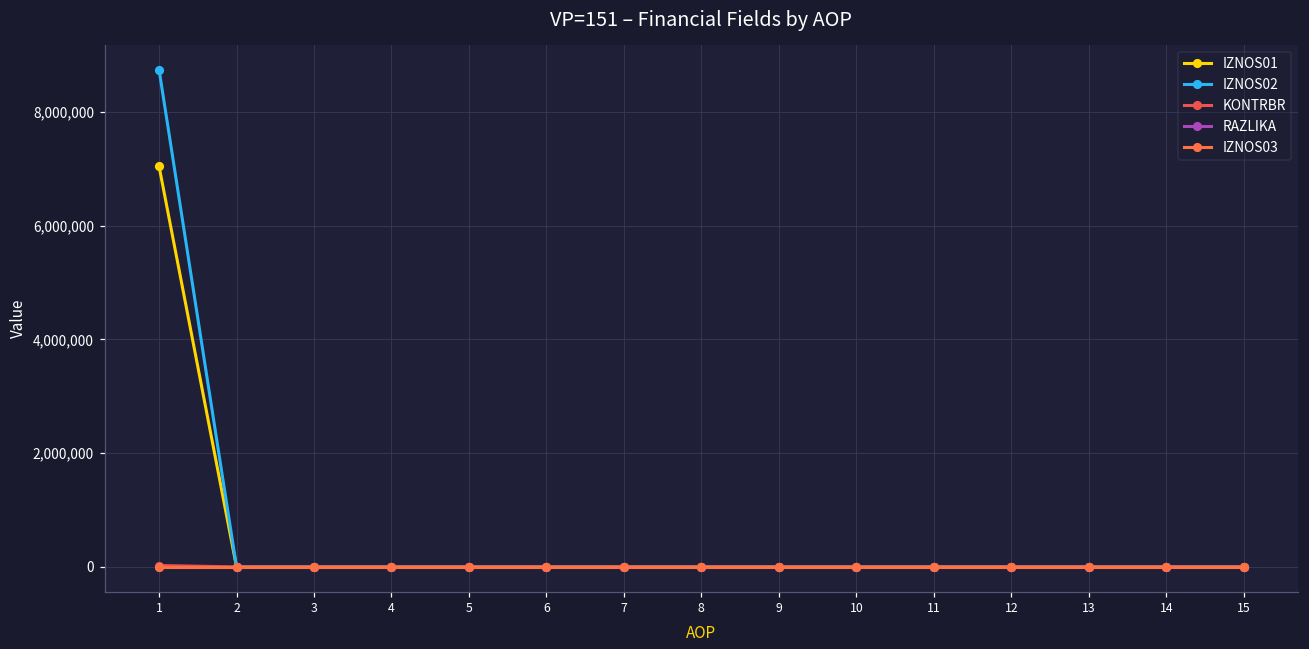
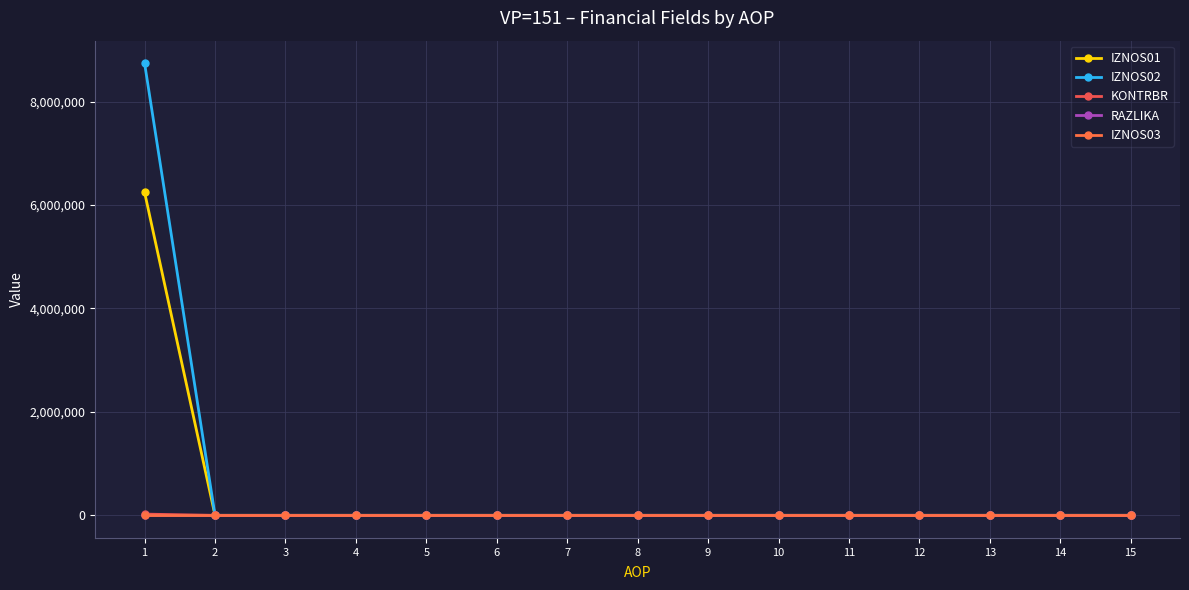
IZNOS01, 1: 7,000,000 -> 6,200,000
